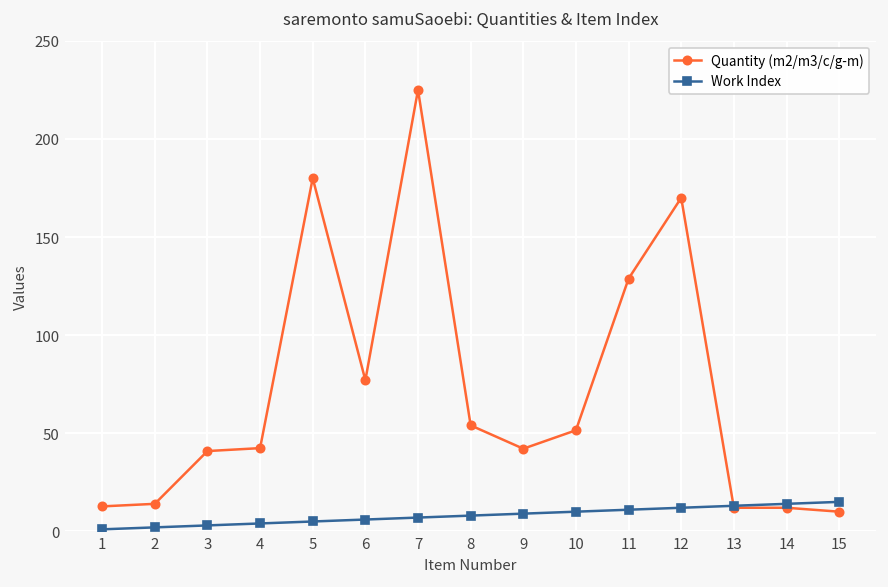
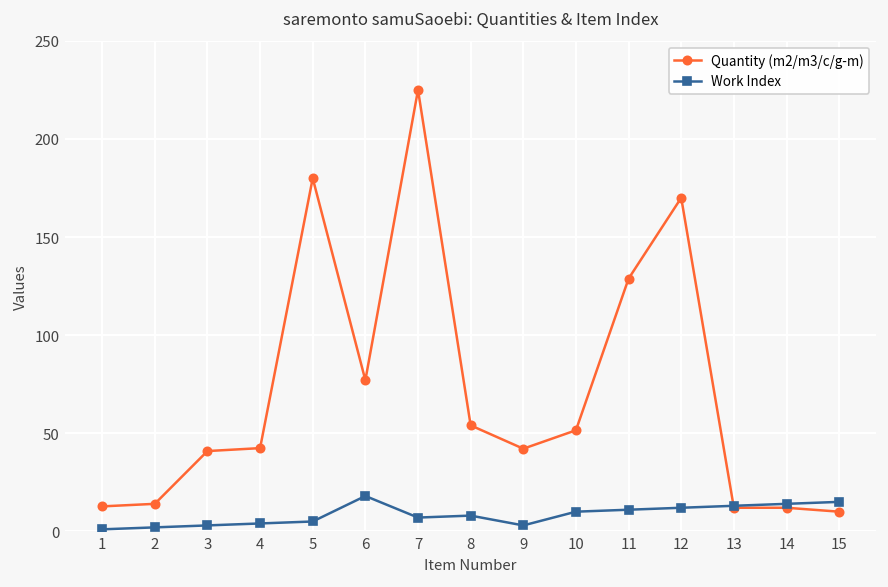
Work Index, 6: 6 -> 18
Work Index, 9: 9 -> 3
